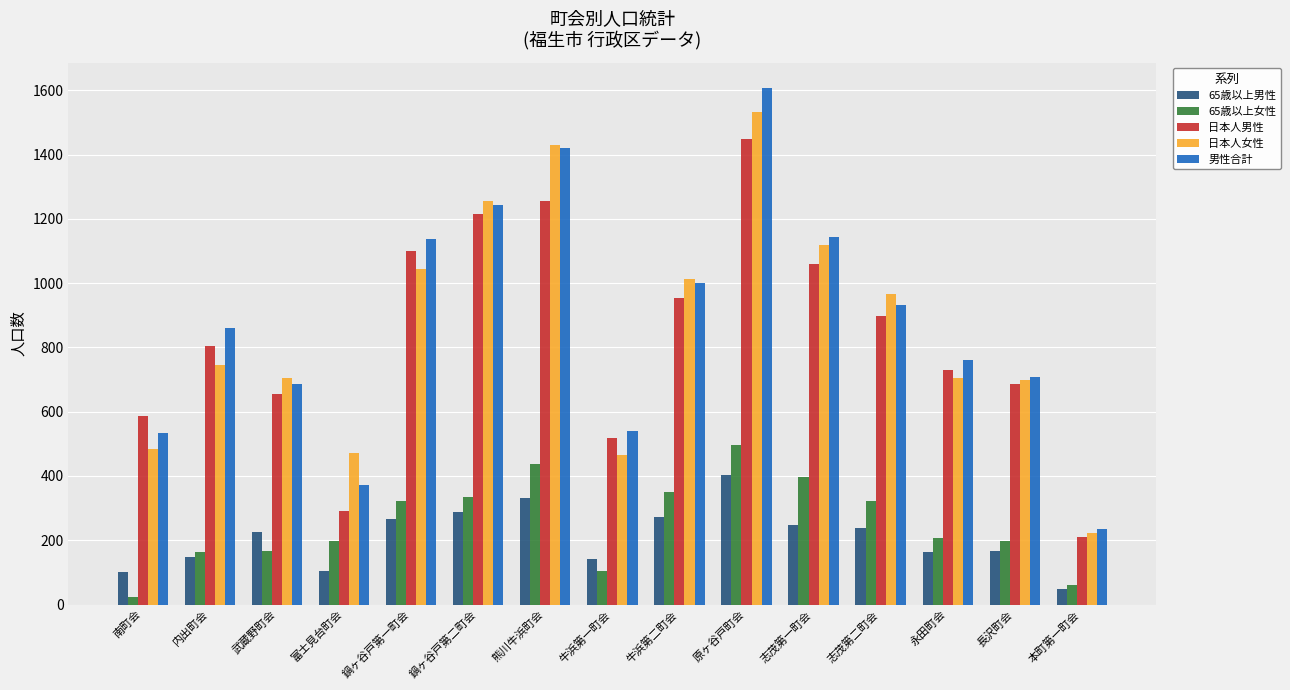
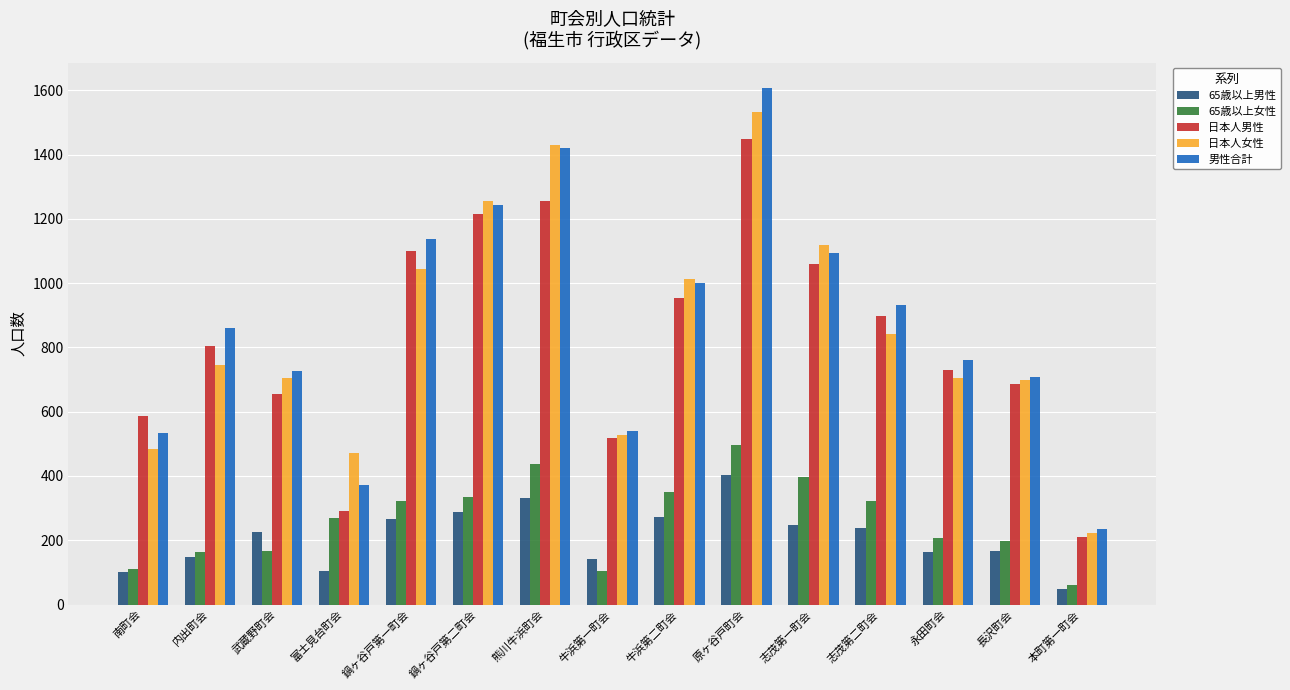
65歳以上女性, 南町会: 30 -> 110
男性合計, 武蔵野町会: 690 -> 730
65歳以上女性, 富士見台町会: 200 -> 270
日本人女性, 牛浜第一町会: 470 -> 530
男性合計, 志茂第一町会: 1150 -> 1090
日本人女性, 志茂第二町会: 970 -> 840
